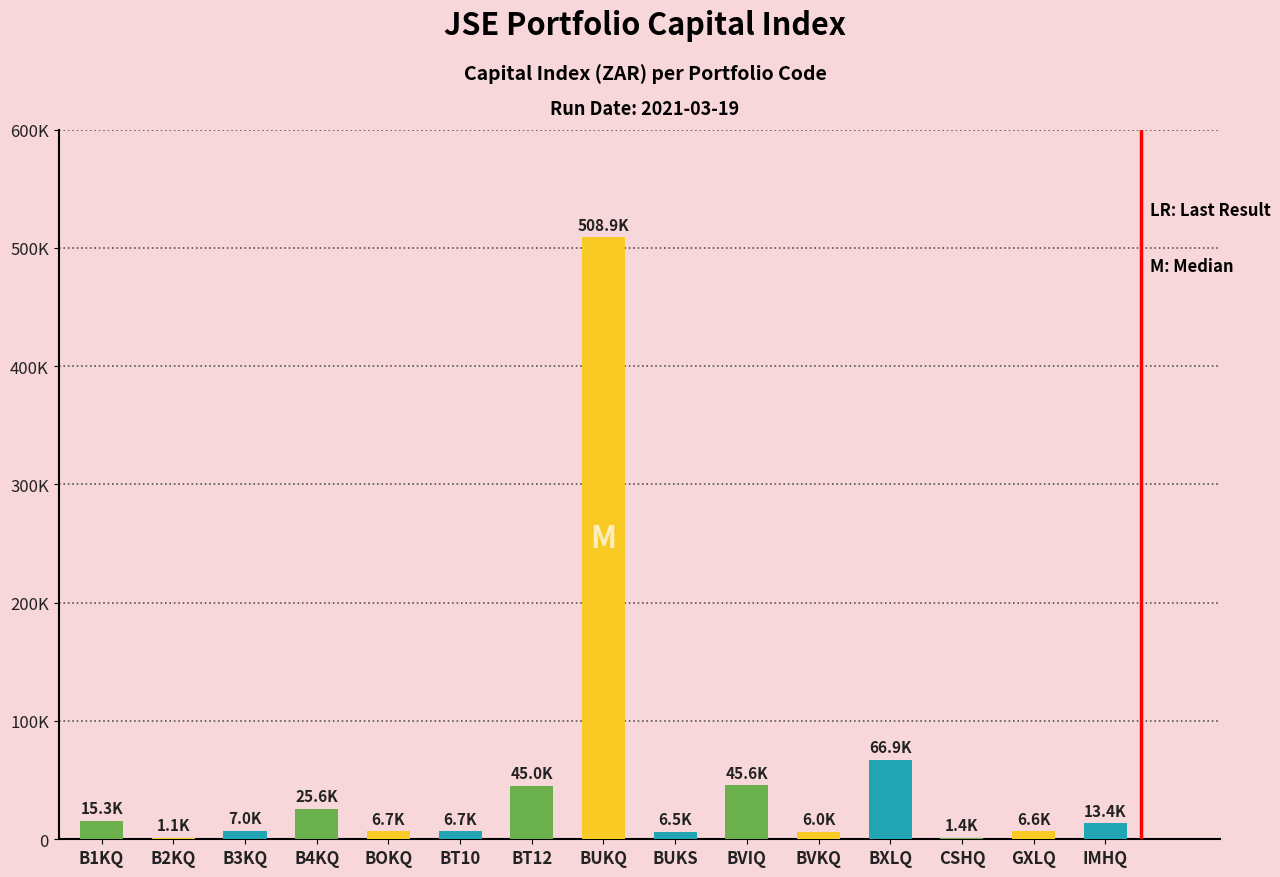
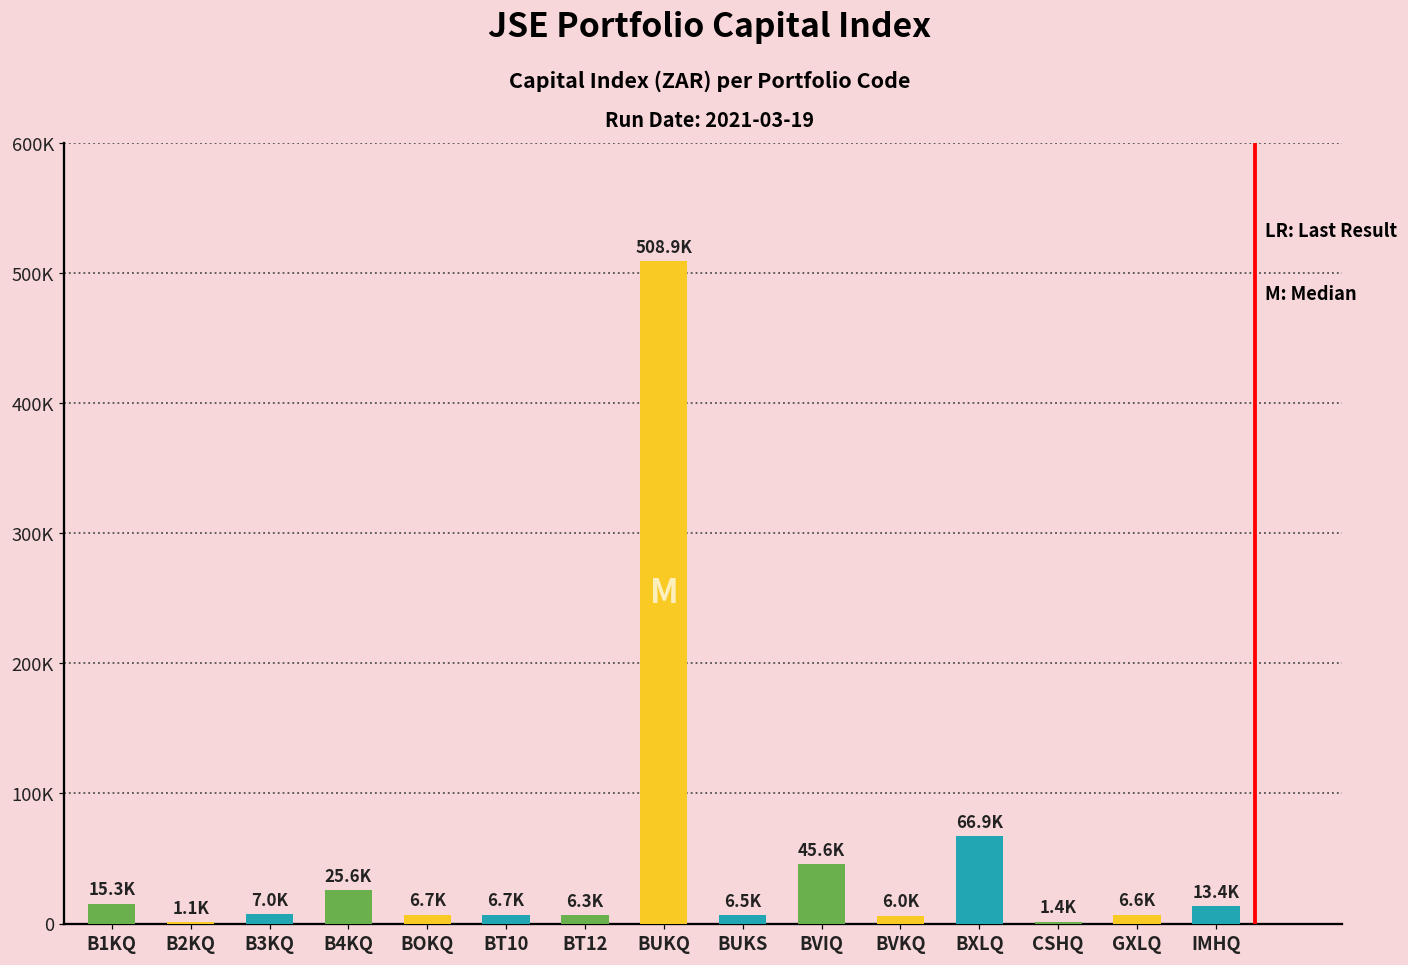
BT12: 45.0K -> 6.3K
